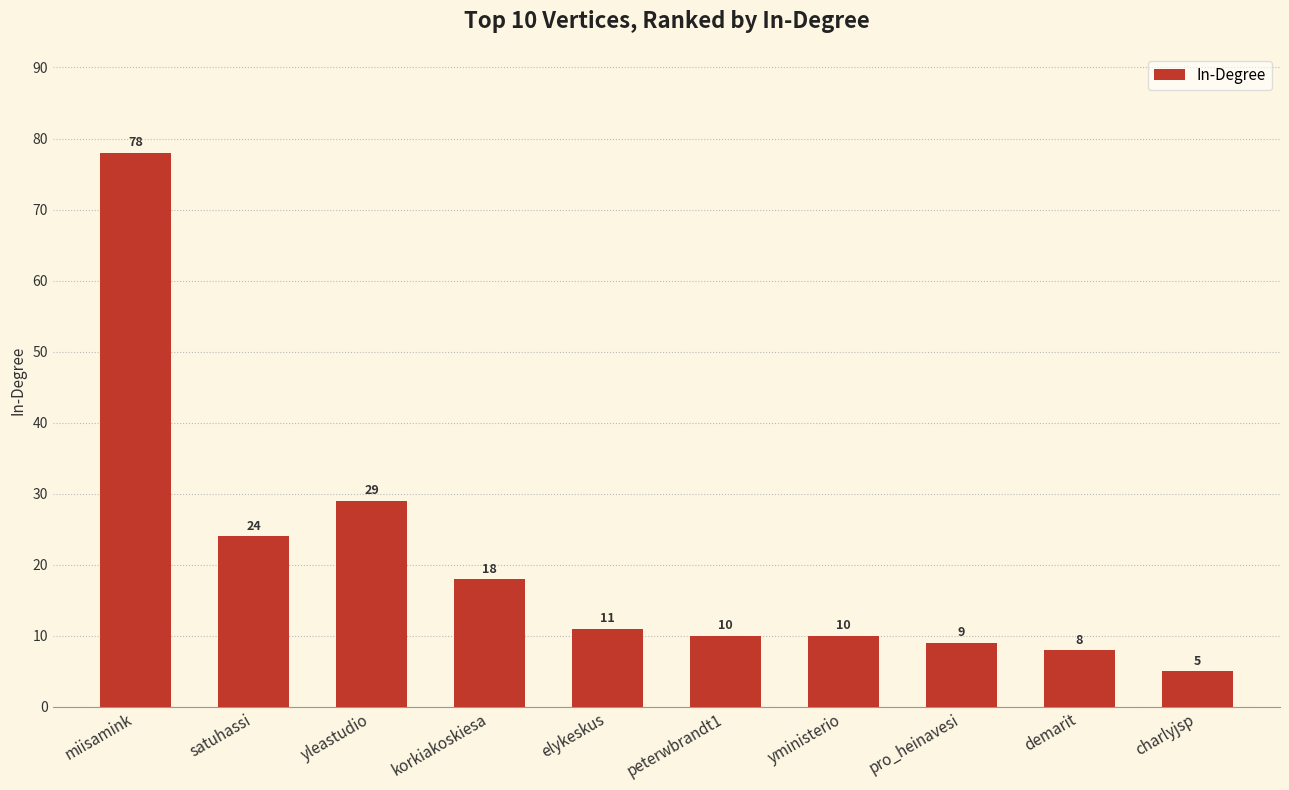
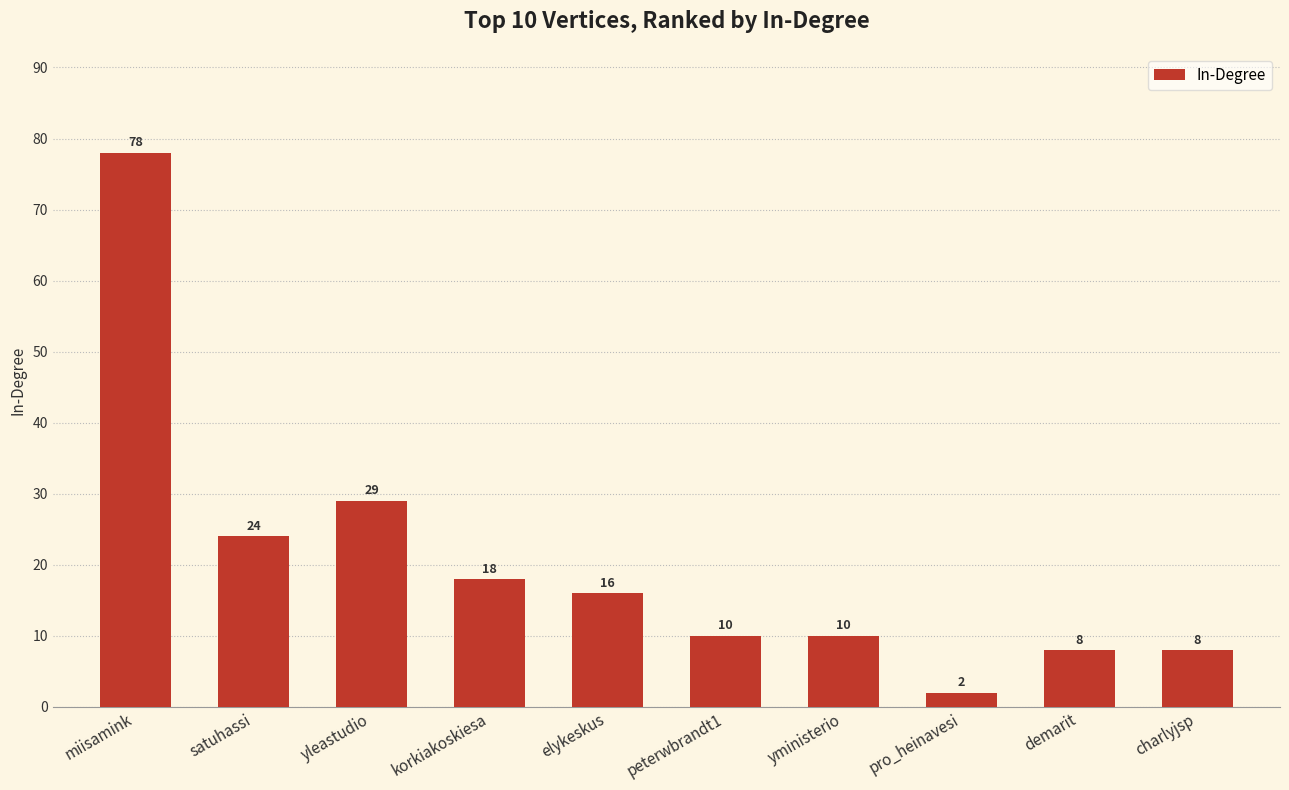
elykeskus: 11 -> 16
pro_heinavesi: 9 -> 2
charlyjsp: 5 -> 8
